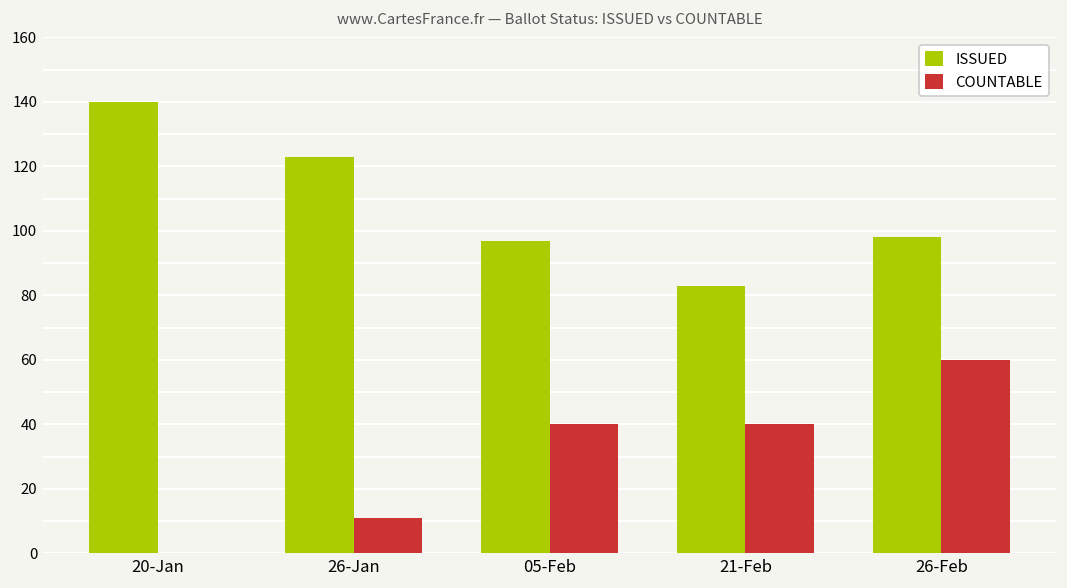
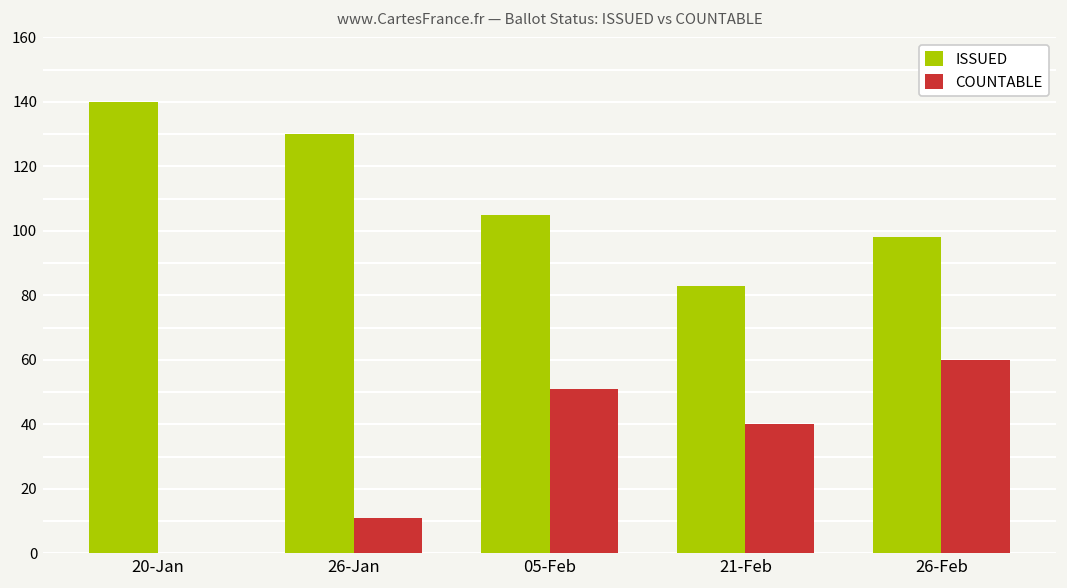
ISSUED, 26-Jan: 123 -> 130
ISSUED, 05-Feb: 97 -> 105
COUNTABLE, 05-Feb: 40 -> 51
